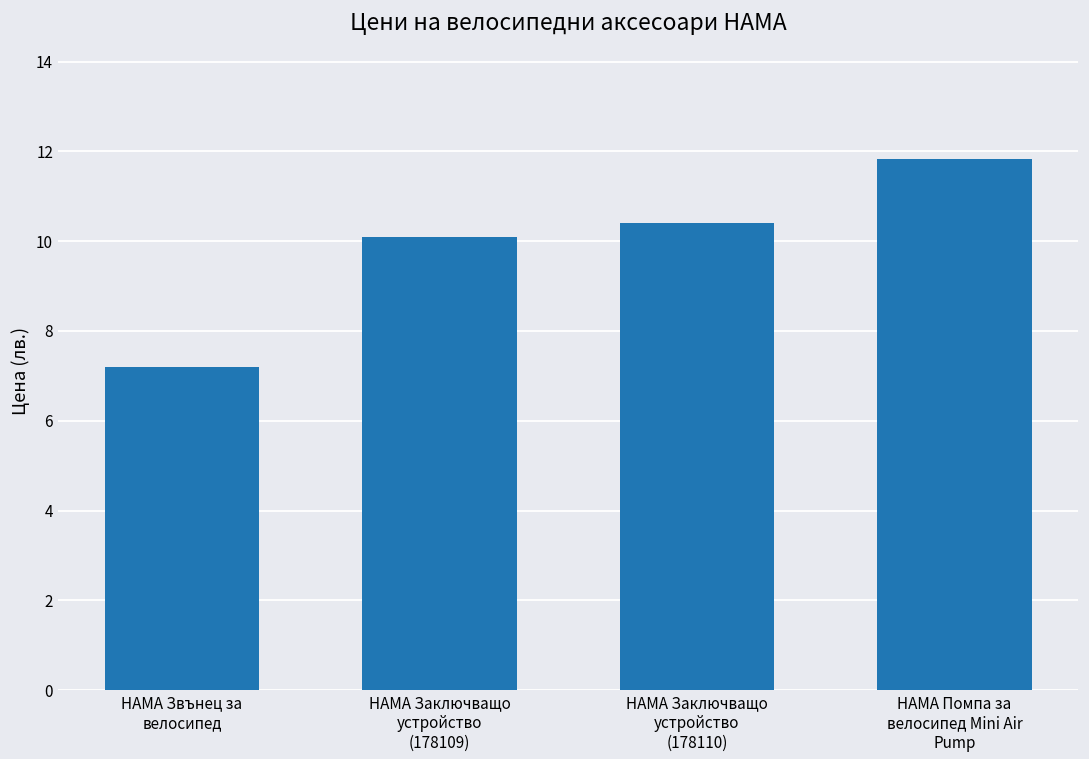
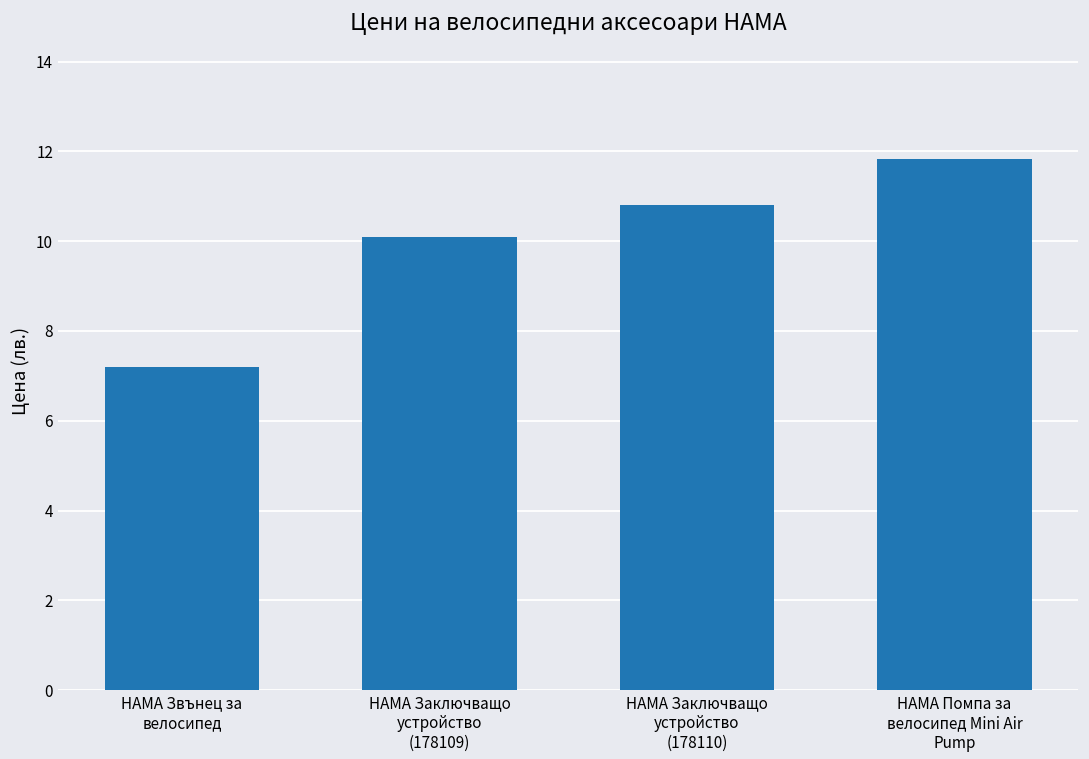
HAMA Заключващо устройство (178110): 10.4 -> 10.8
